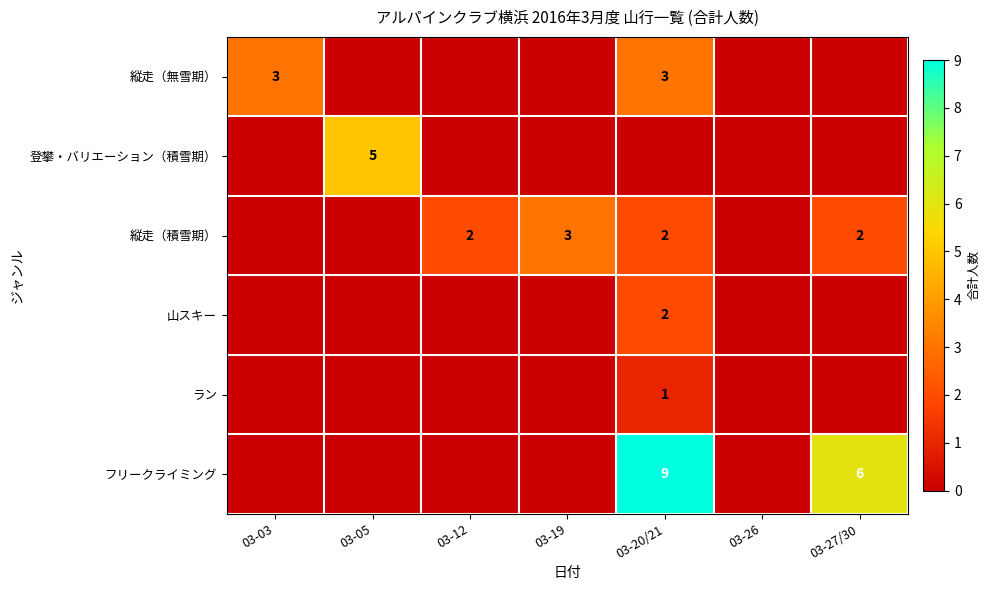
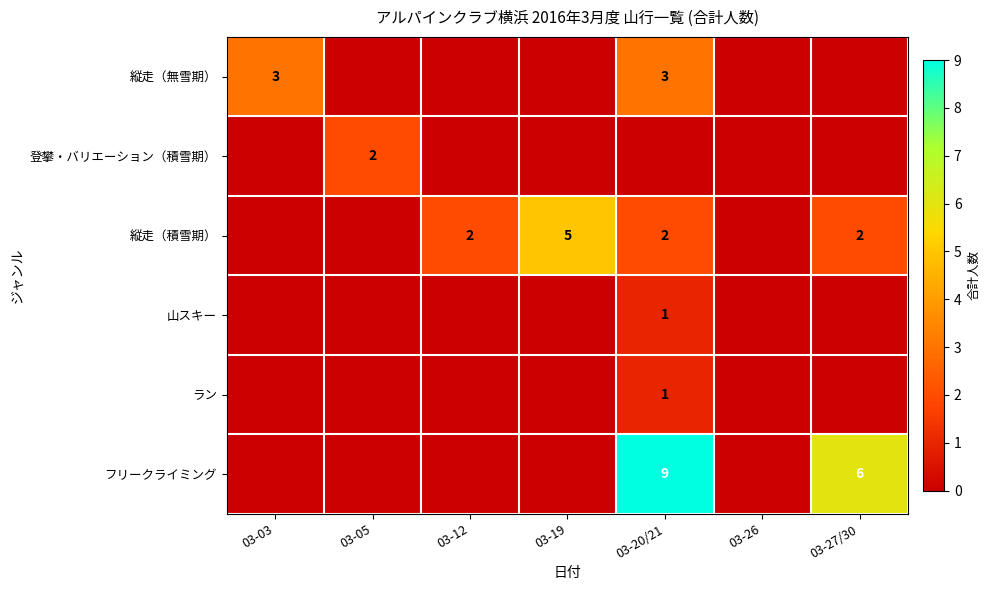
登攀・バリエーション（積雪期）, 03-05: 5 -> 2
縦走（積雪期）, 03-19: 3 -> 5
山スキー, 03-20/21: 2 -> 1
